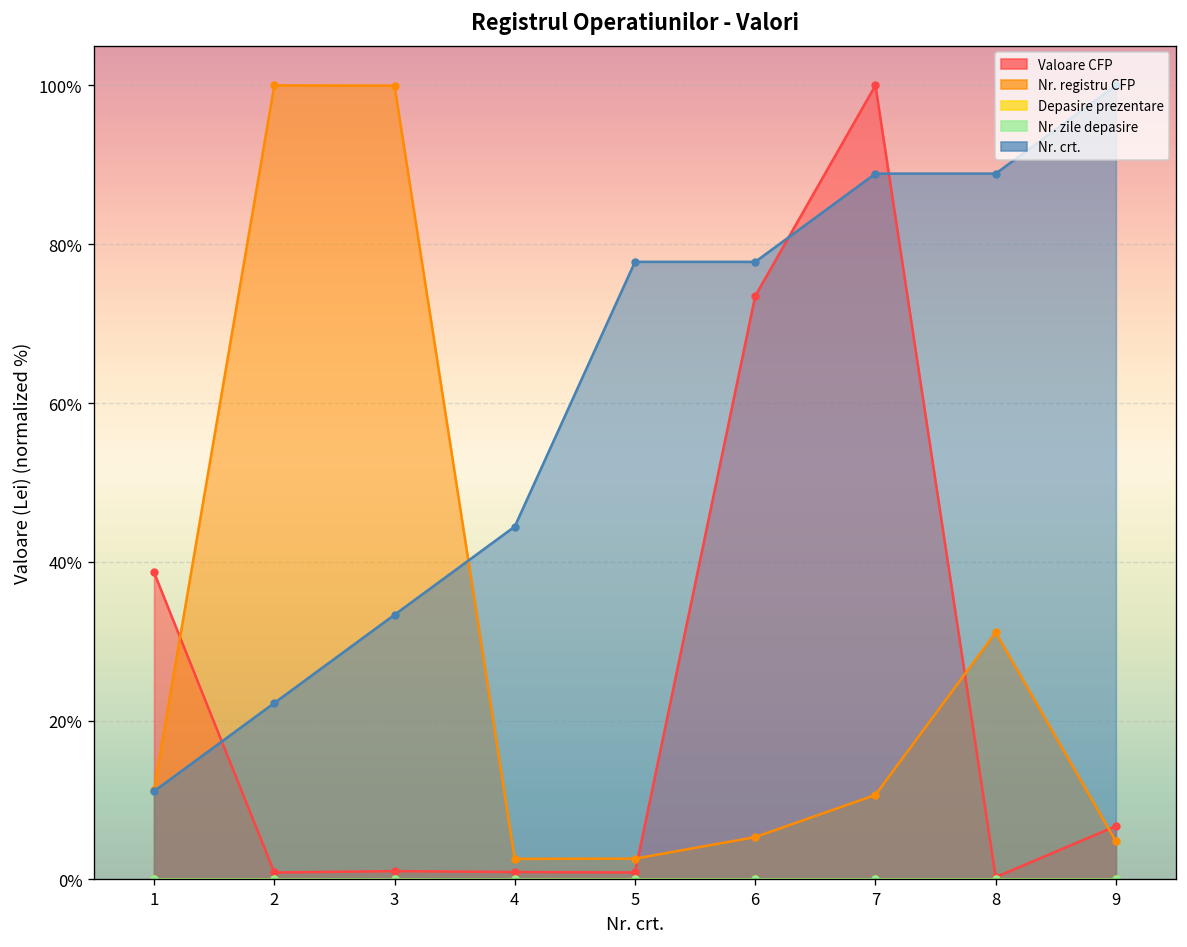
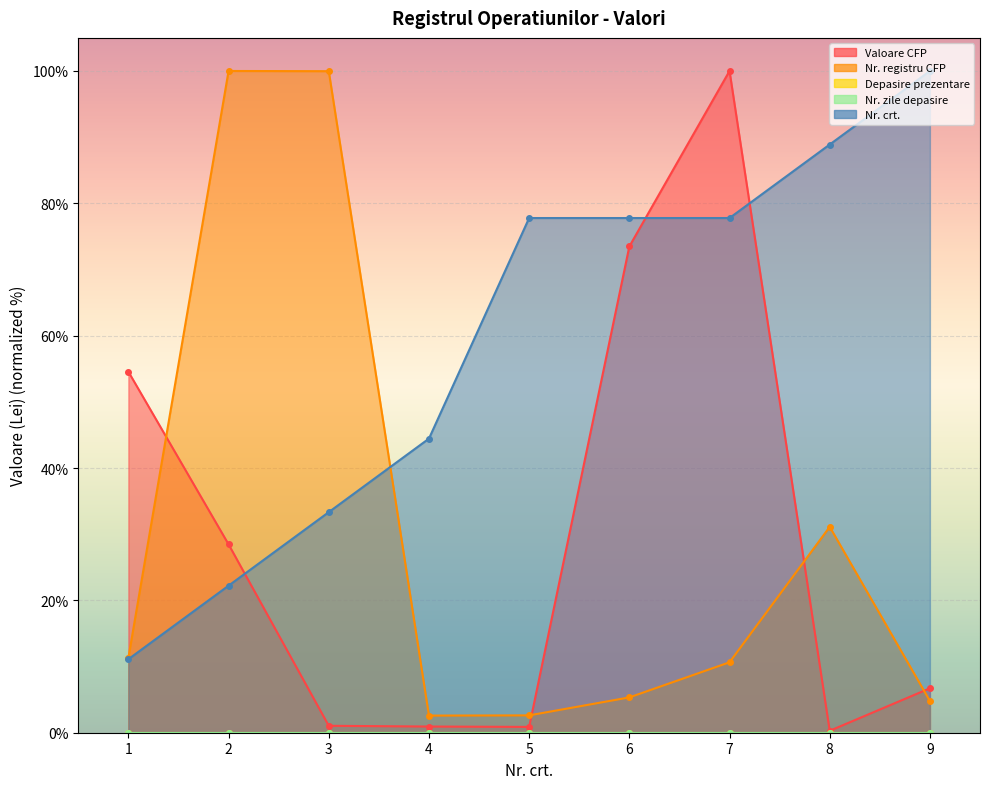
Valoare CFP, 1: 39% -> 55%
Valoare CFP, 2: 1% -> 28%
Nr. crt., 7: 89% -> 78%
